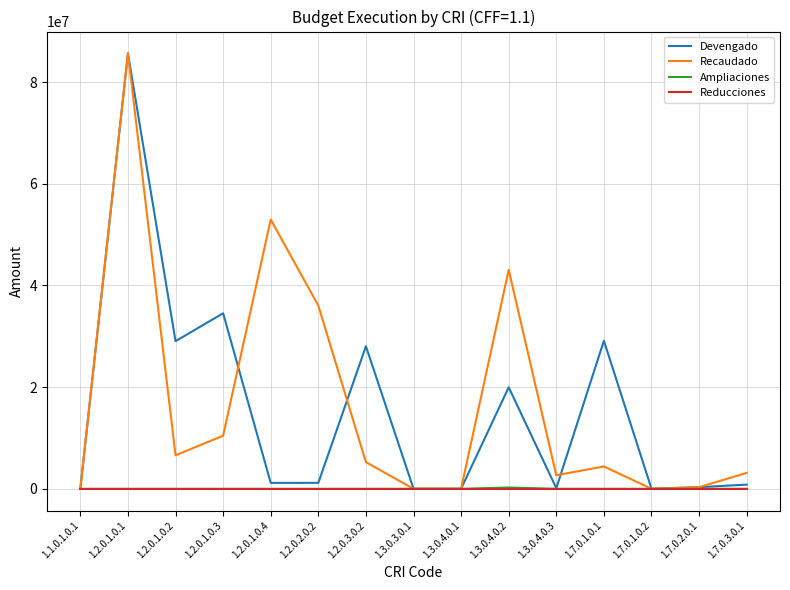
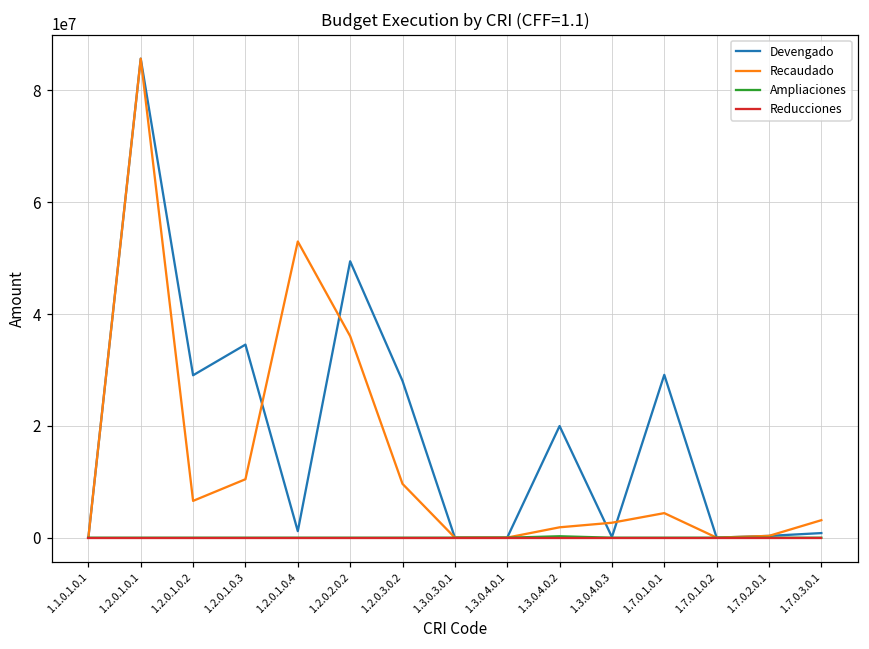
Devengado, 1.2.0.2.0.2: 1000000 -> 49000000
Recaudado, 1.2.0.3.0.2: 5000000 -> 10000000
Recaudado, 1.3.0.4.0.2: 43000000 -> 2000000
